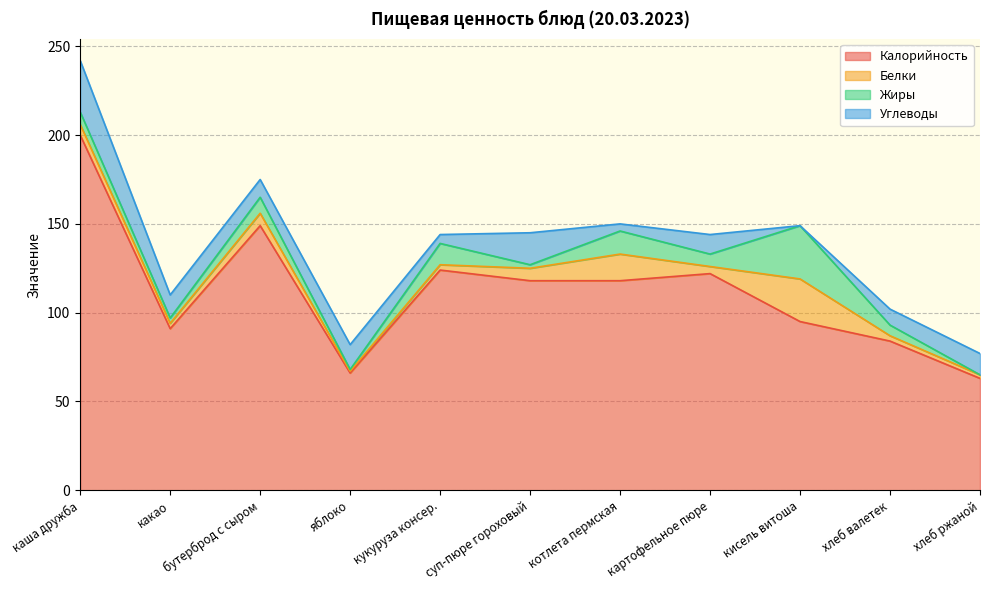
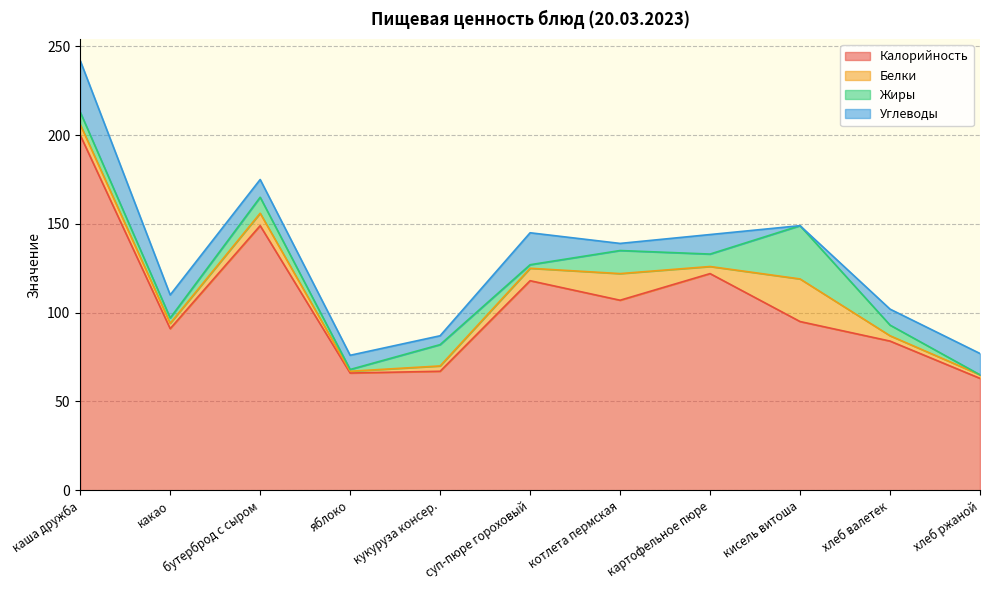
Углеводы, яблоко: 14 -> 8
Калорийность, кукуруза консер.: 124 -> 67
Калорийность, котлета пермская: 118 -> 107
